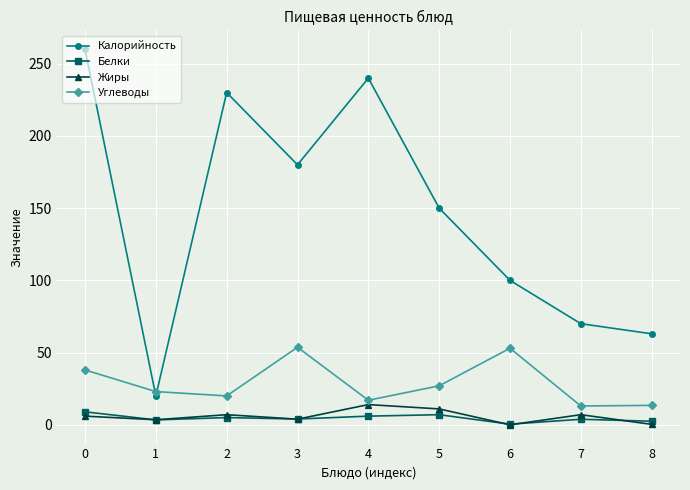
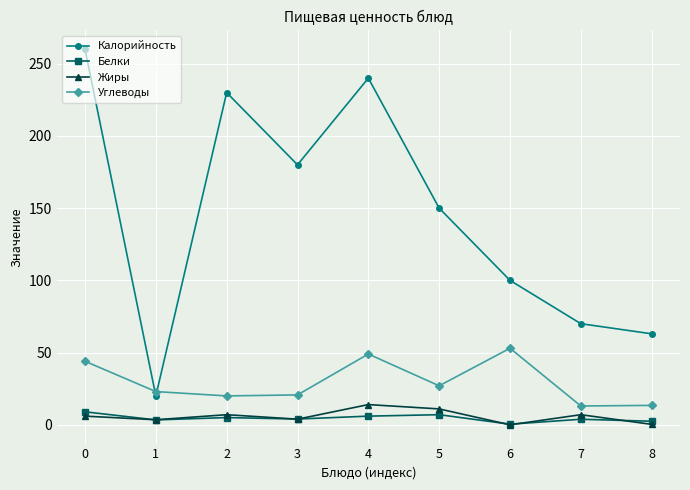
Углеводы, 0: 38 -> 44
Углеводы, 3: 54 -> 21
Углеводы, 4: 17 -> 49
